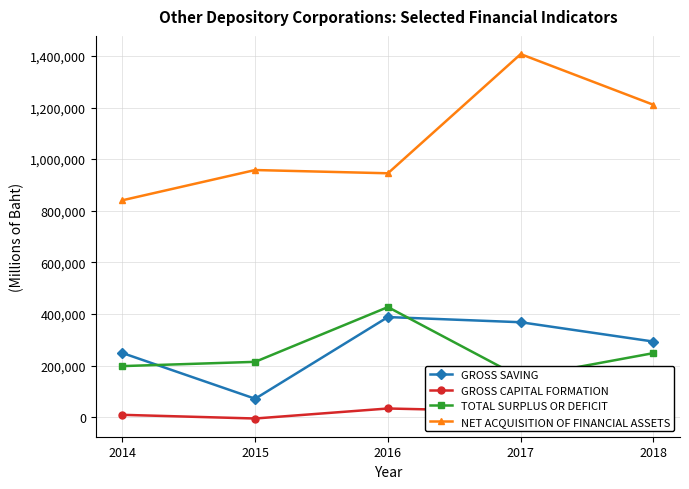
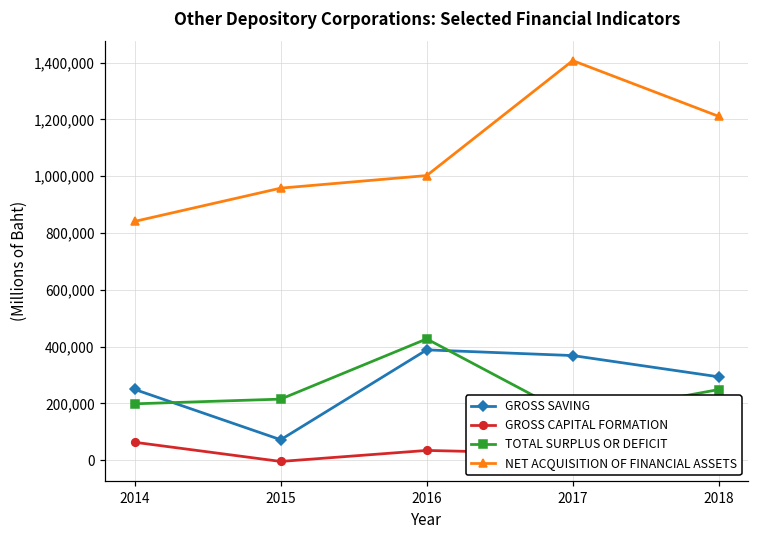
GROSS CAPITAL FORMATION, 2014: 10,000 -> 60,000
NET ACQUISITION OF FINANCIAL ASSETS, 2016: 950,000 -> 1,000,000
